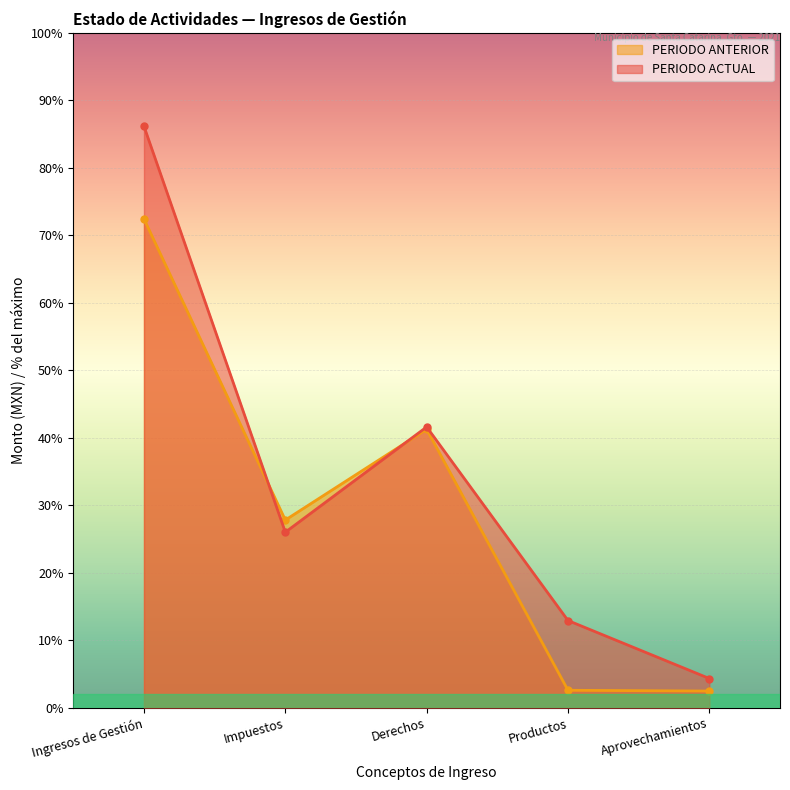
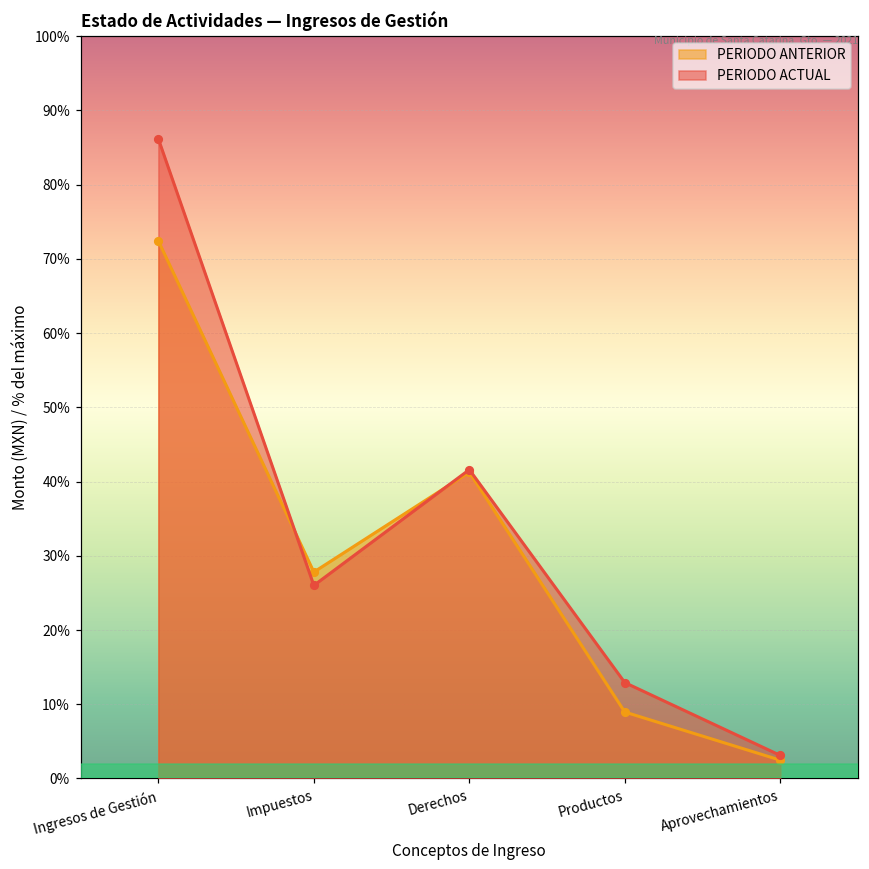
PERIODO ANTERIOR, Productos: 3% -> 9%
PERIODO ACTUAL, Aprovechamientos: 4% -> 3%
